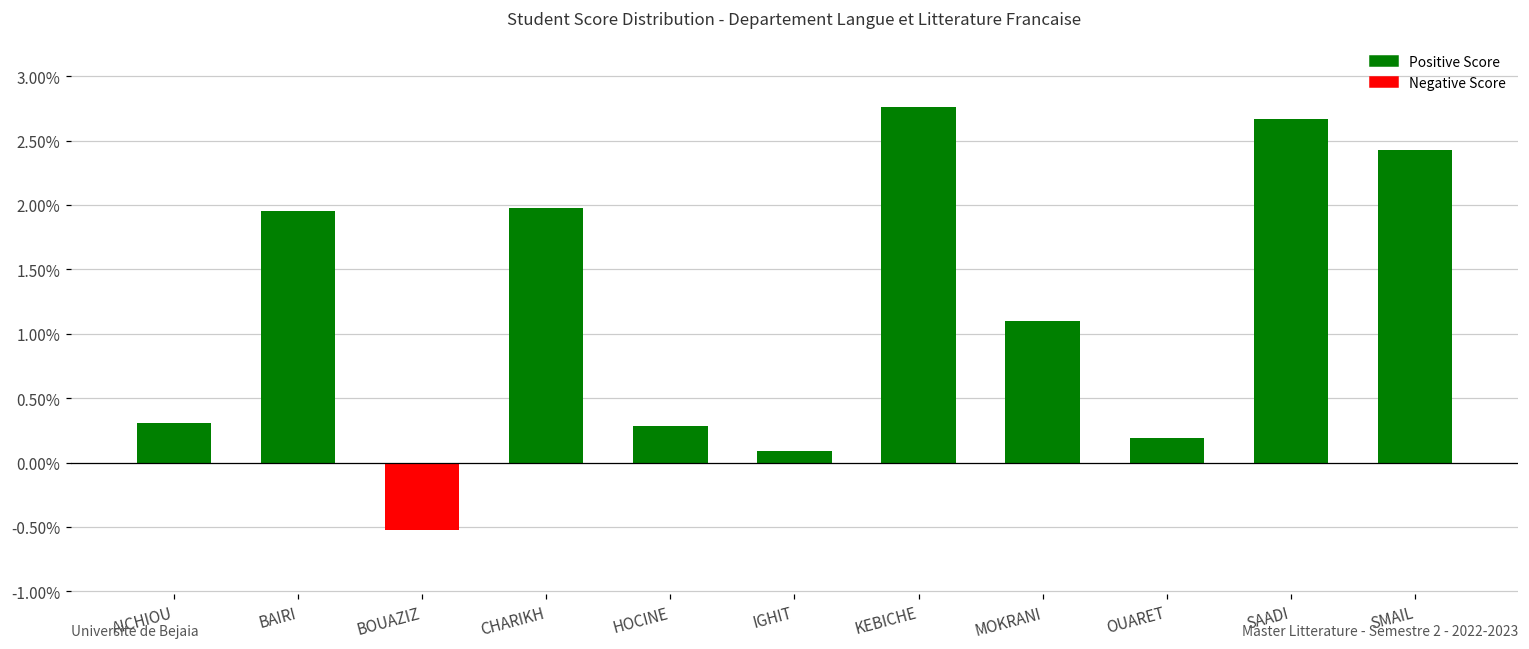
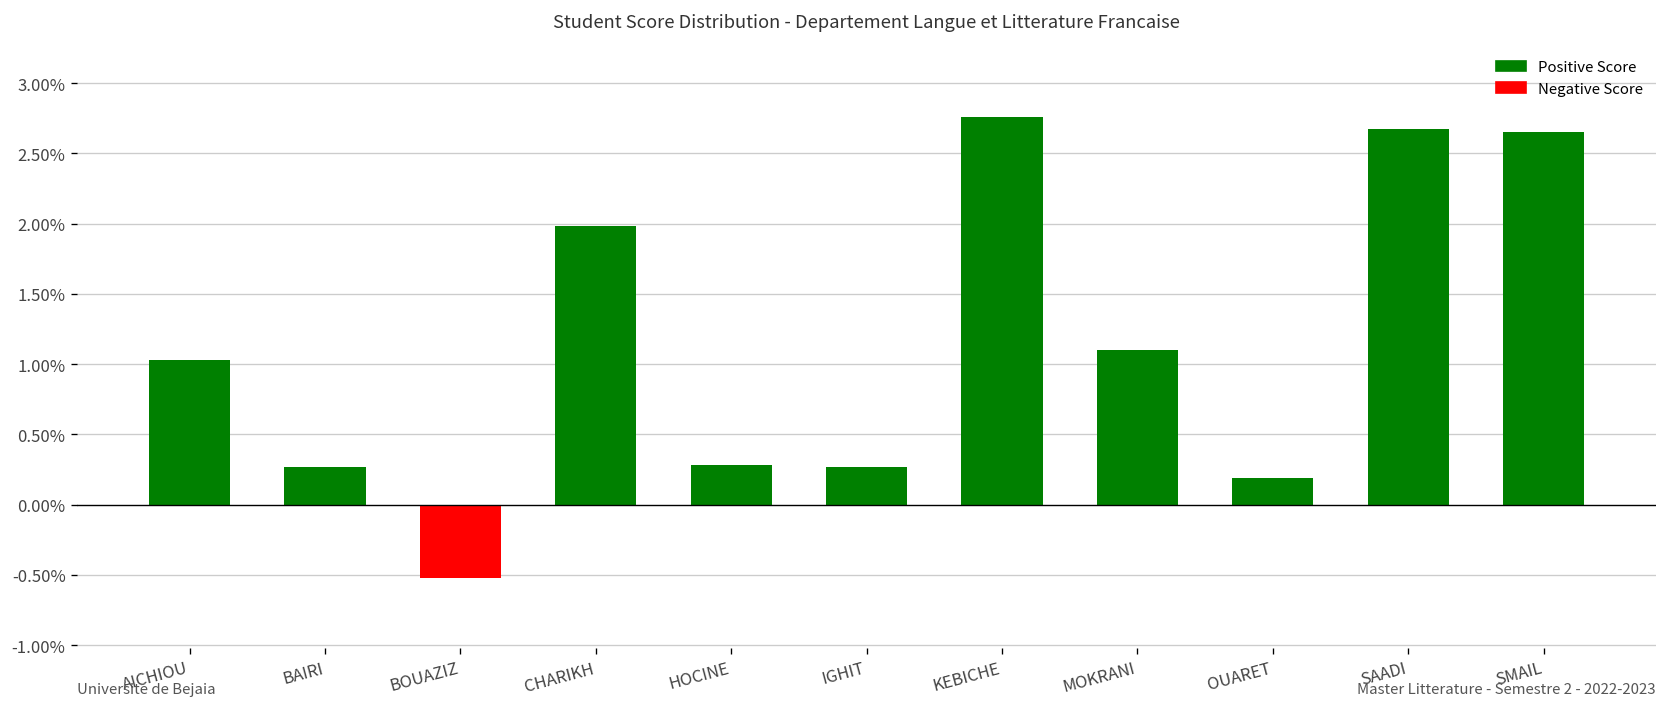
AICHIOU: 0.31% -> 1.03%
BAIRI: 1.95% -> 0.27%
IGHIT: 0.09% -> 0.27%
SMAIL: 2.43% -> 2.65%
